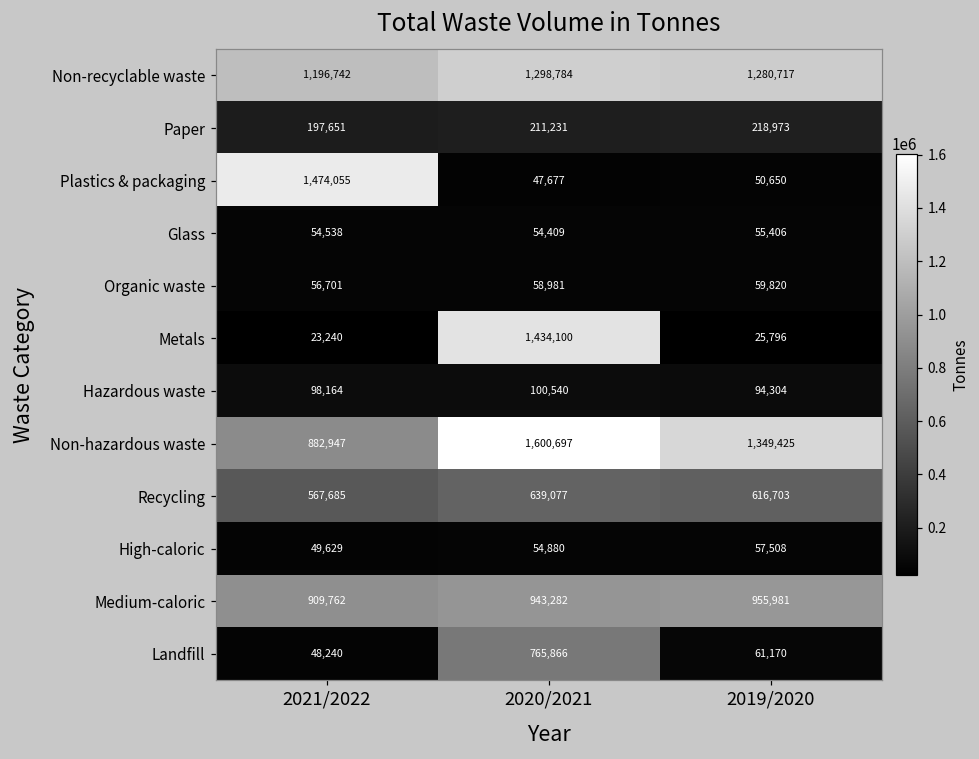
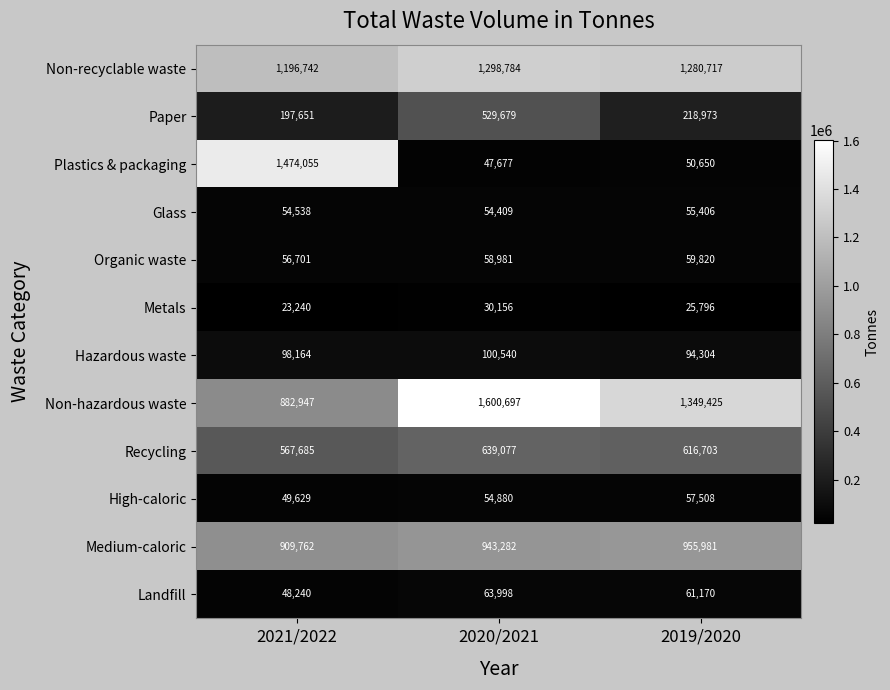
Paper, 2020/2021: 211,231 -> 529,679
Metals, 2020/2021: 1,434,100 -> 30,156
Landfill, 2020/2021: 765,866 -> 63,998
